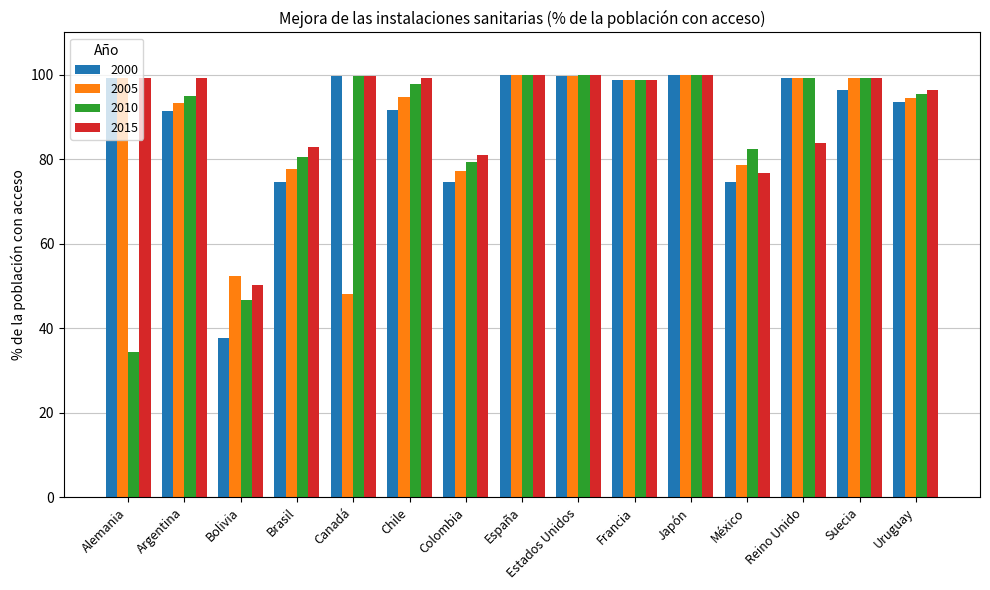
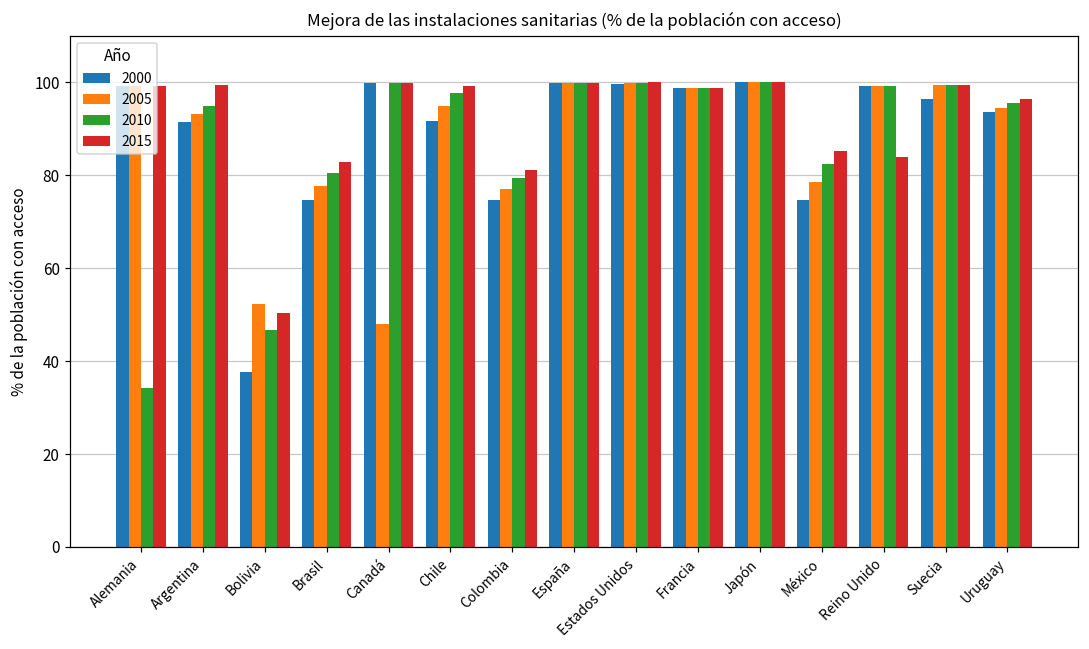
2015, México: 77 -> 85
